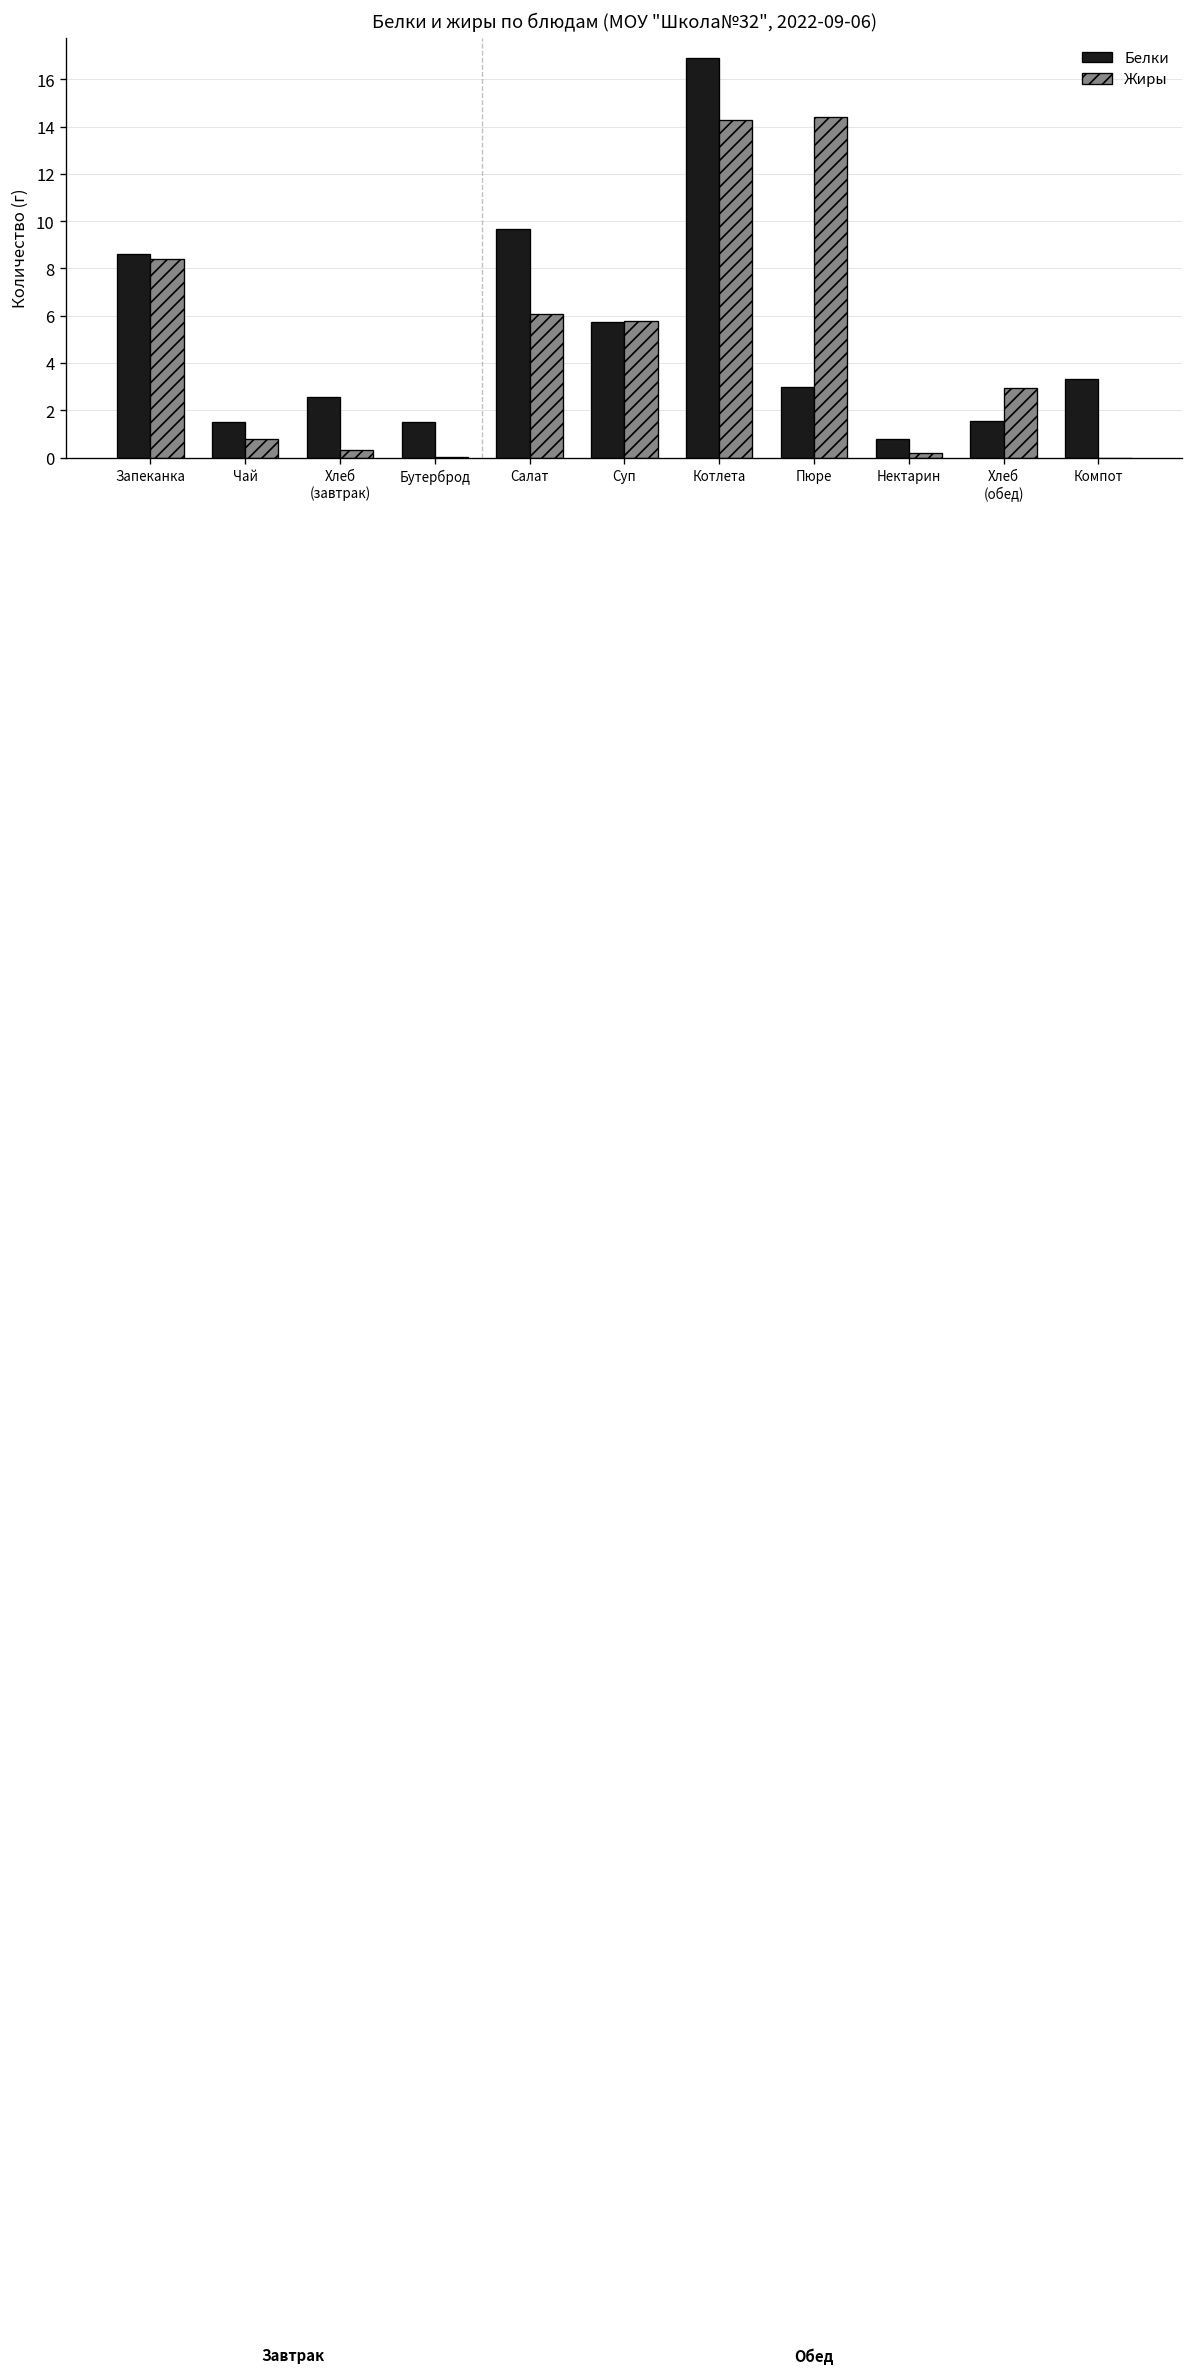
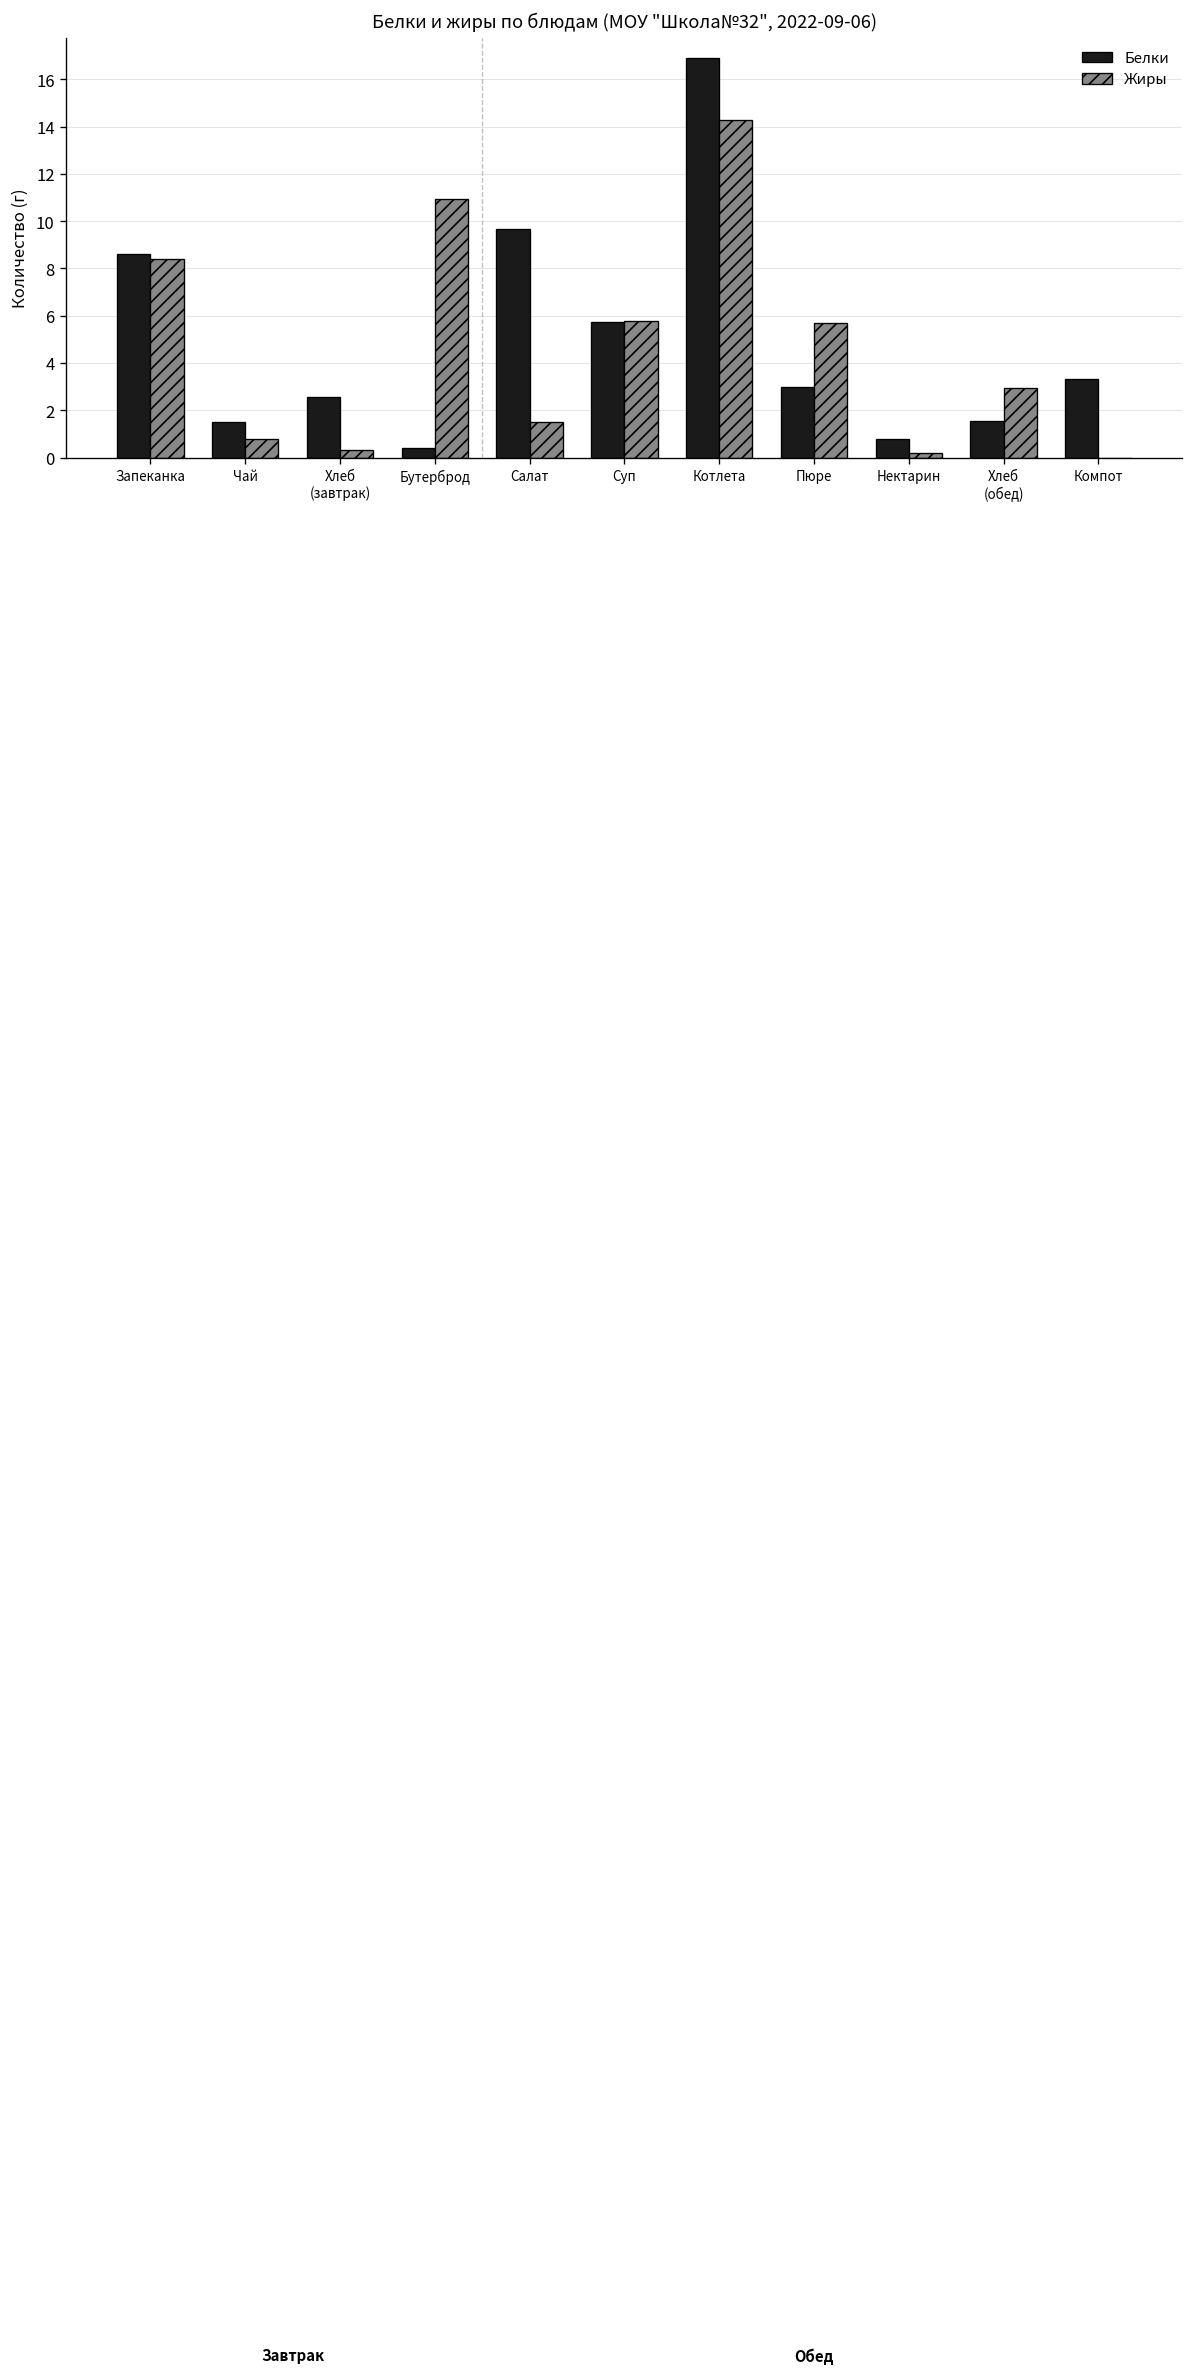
Белки, Бутерброд: 1.5 -> 0.4
Жиры, Бутерброд: 0.0 -> 10.9
Жиры, Салат: 6.1 -> 1.5
Жиры, Пюре: 14.4 -> 5.7
